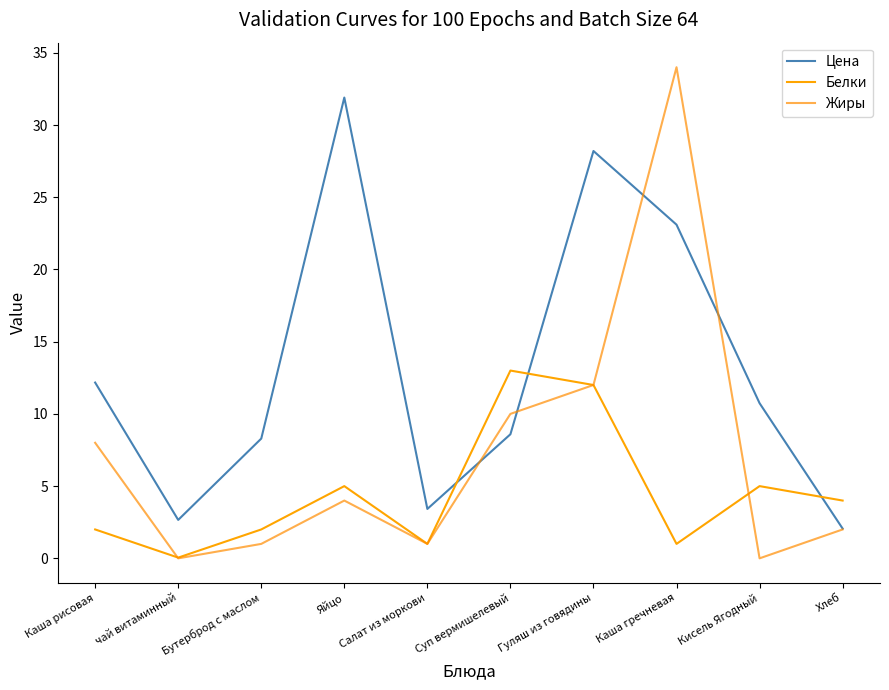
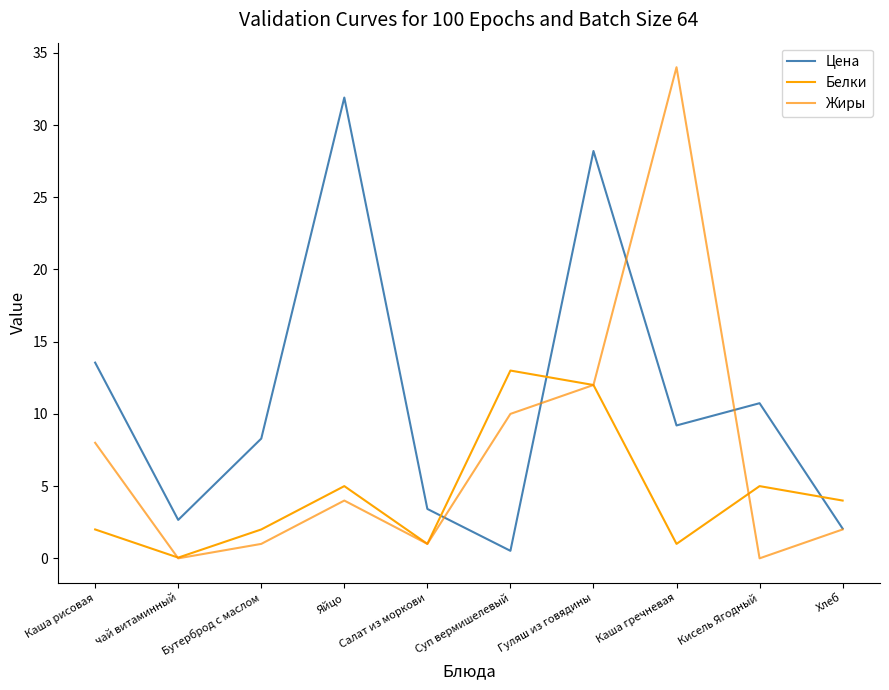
Цена, Каша рисовая: 12.2 -> 13.6
Цена, Суп вермишелевый: 8.6 -> 0.5
Цена, Каша гречневая: 23.1 -> 9.2
